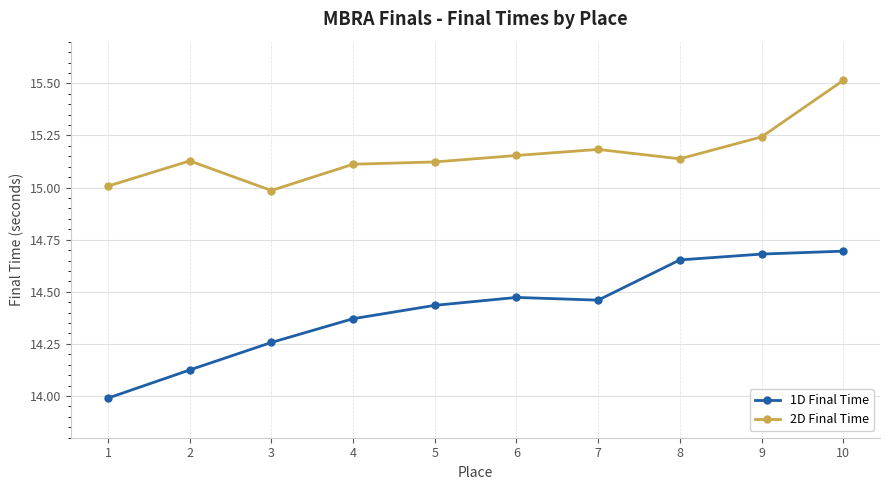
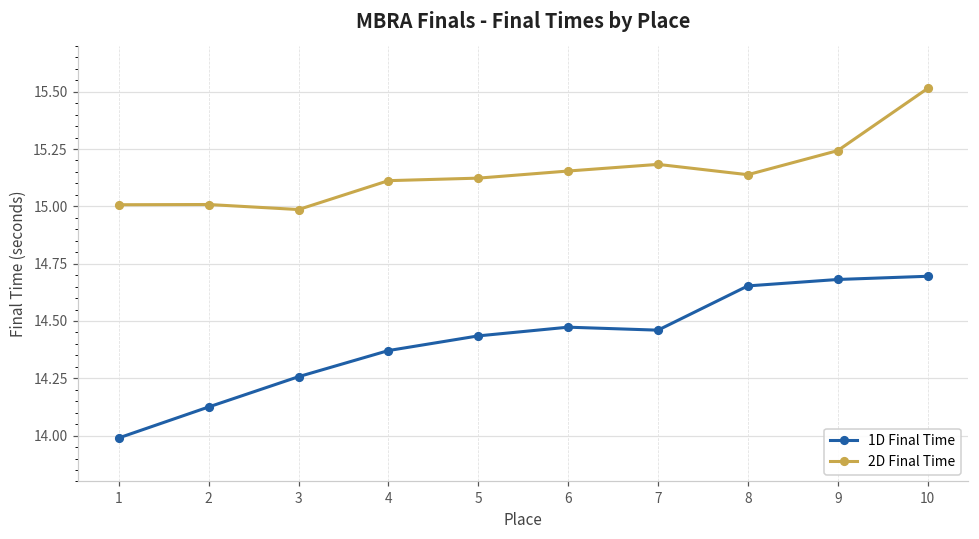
2D Final Time, 2: 15.13 -> 15.01
